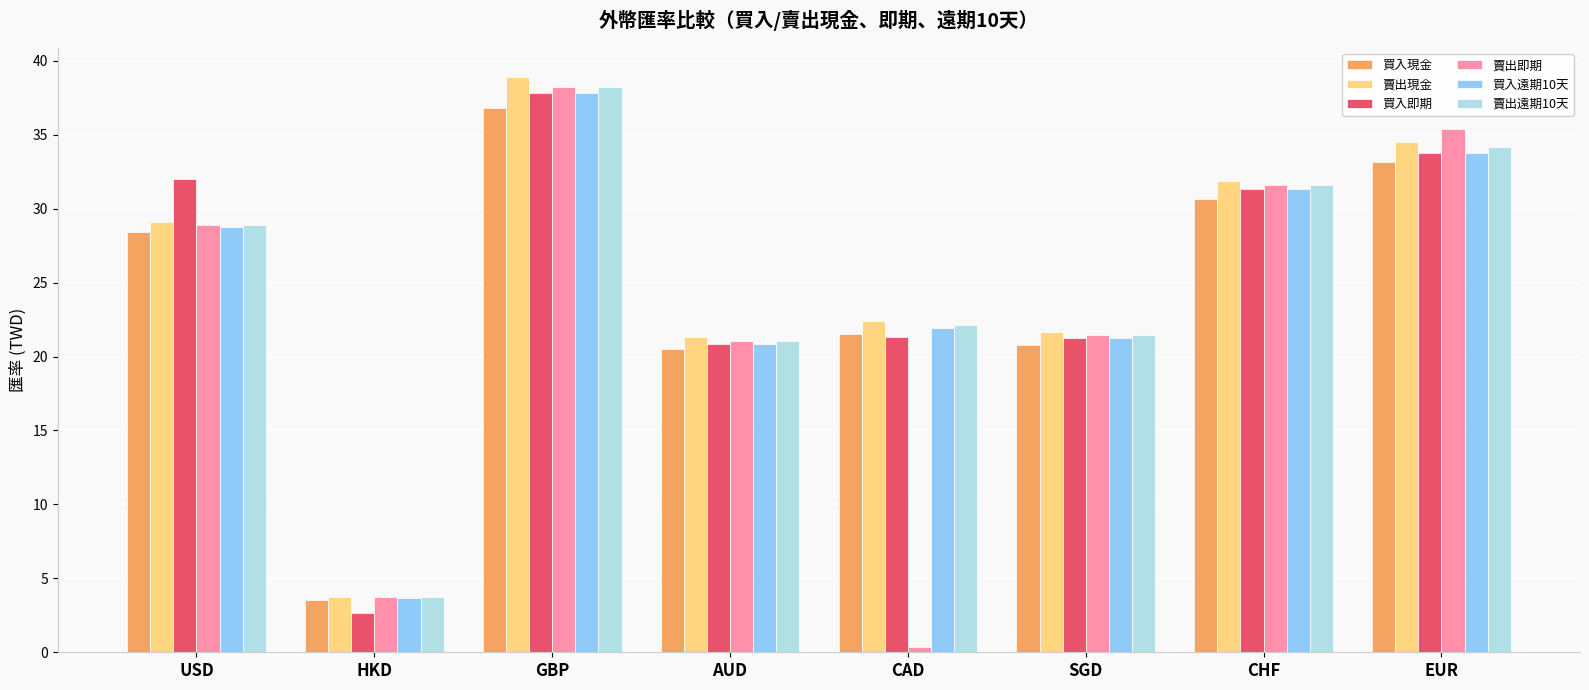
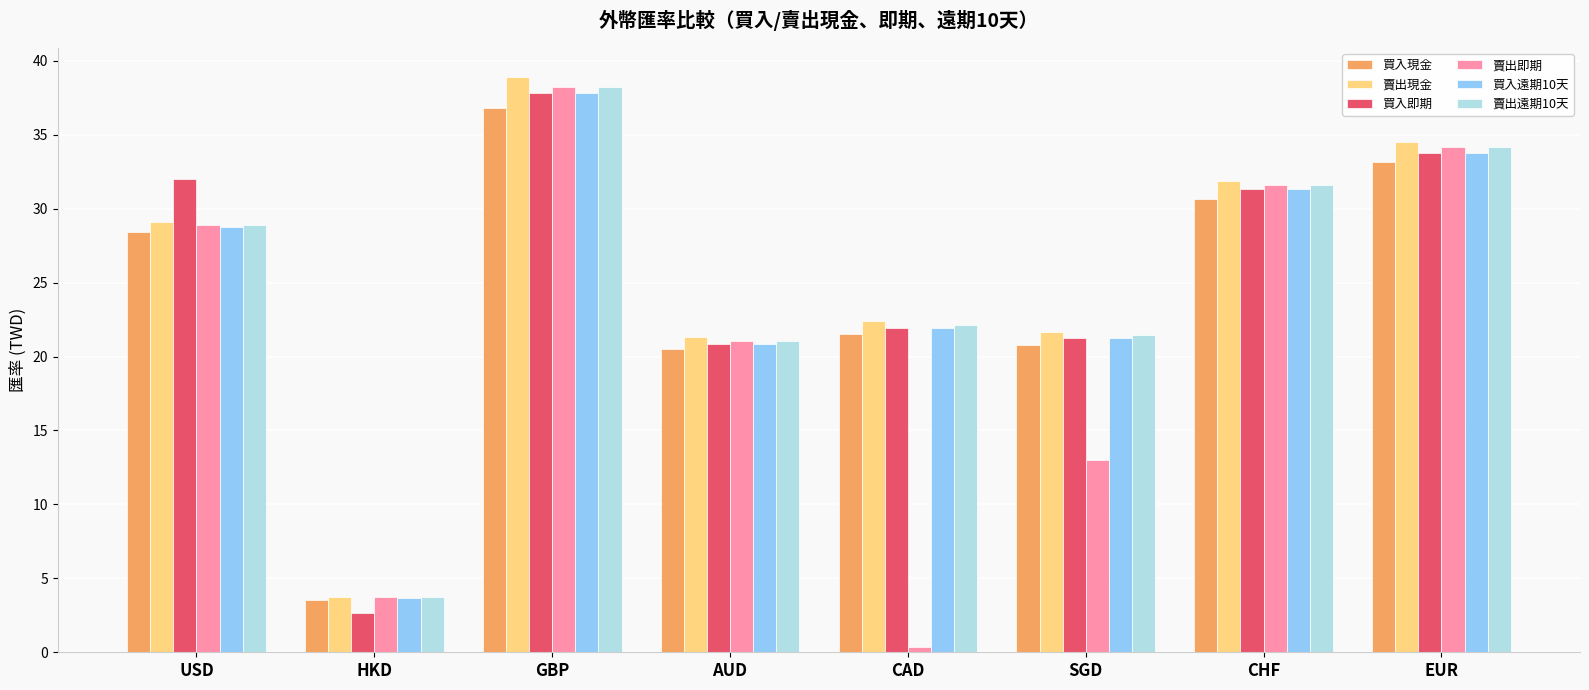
買入即期, CAD: 21.3 -> 21.9
賣出即期, SGD: 21.4 -> 13.0
賣出即期, EUR: 35.4 -> 34.2
